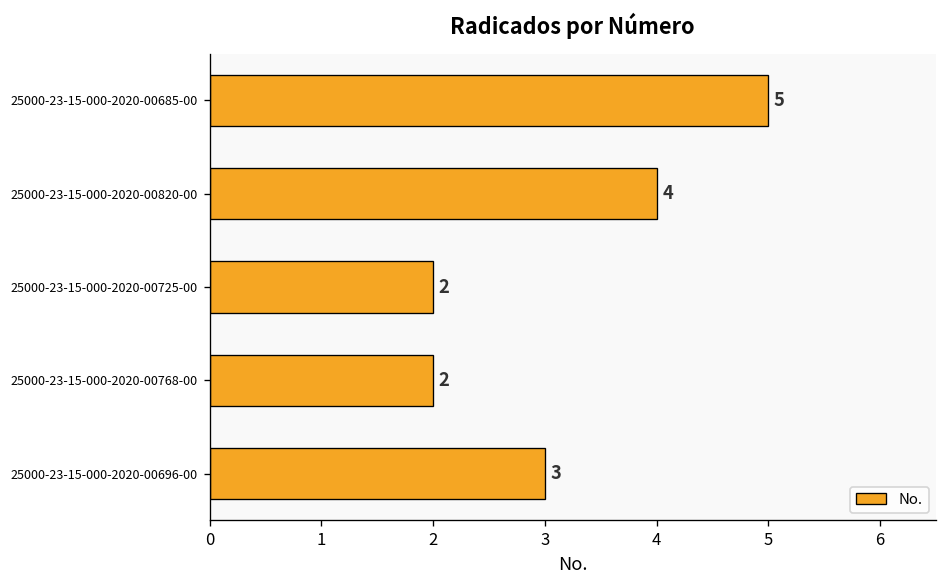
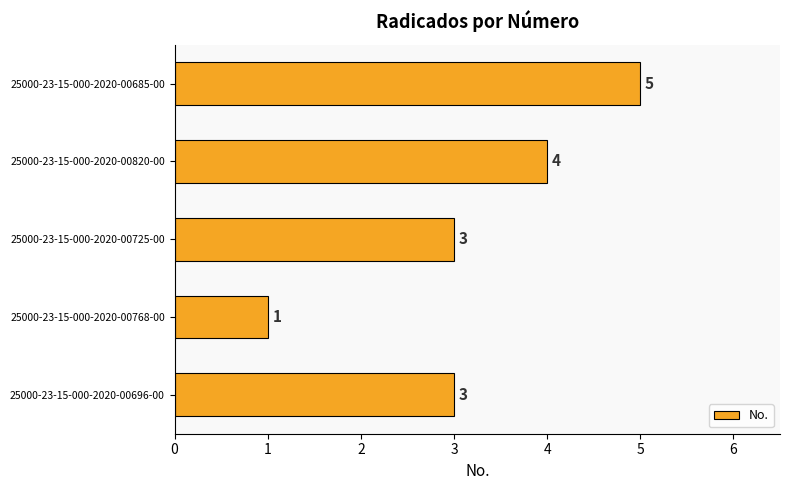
25000-23-15-000-2020-00725-00: 2 -> 3
25000-23-15-000-2020-00768-00: 2 -> 1
